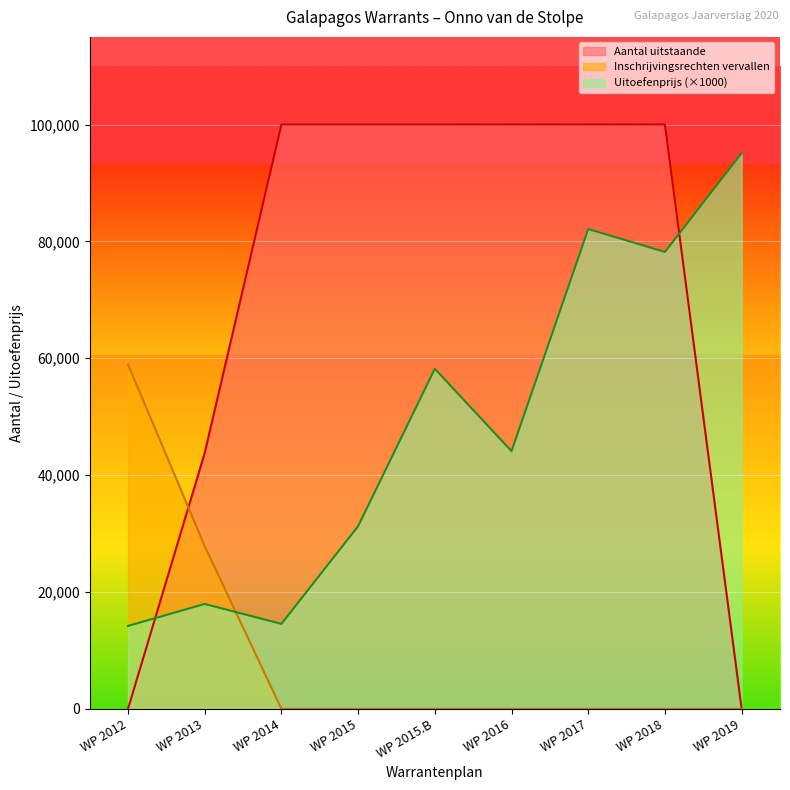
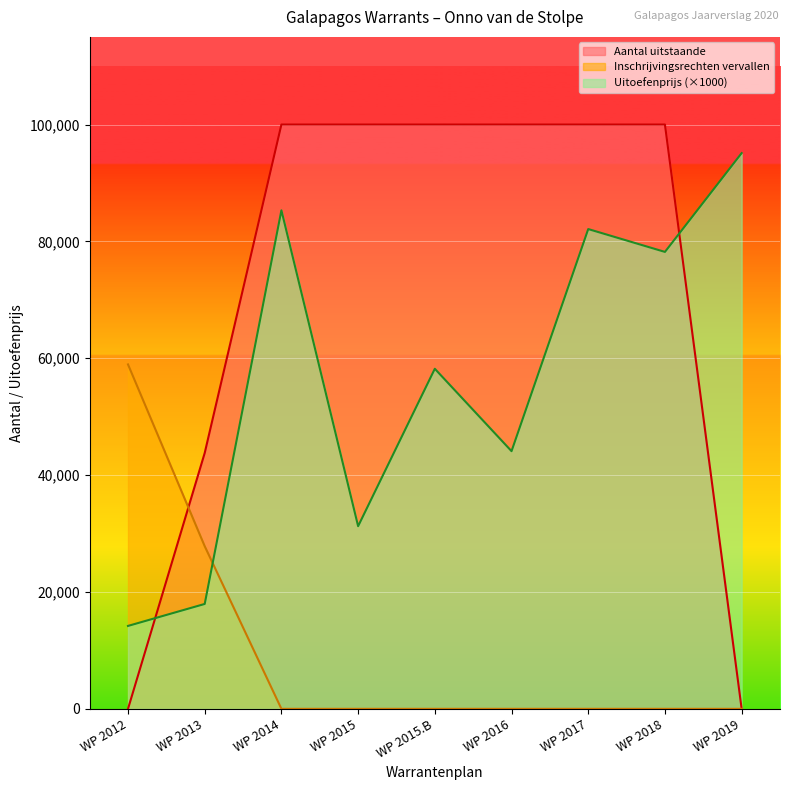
Uitoefenprijs (×1000), WP 2014: 15,000 -> 85,000
